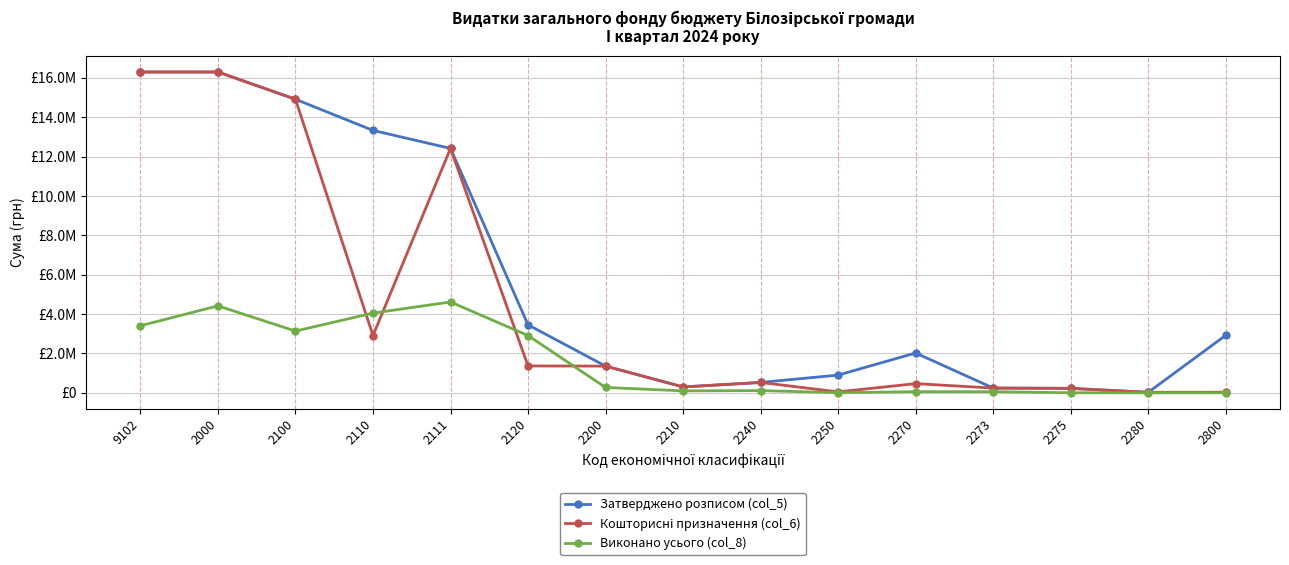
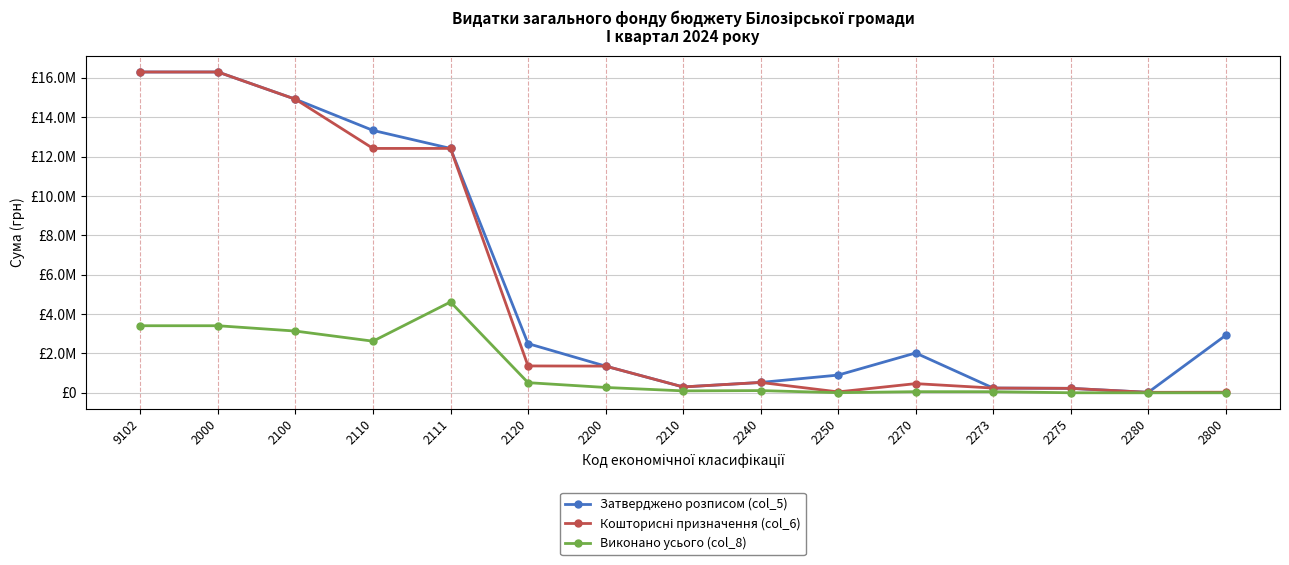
Виконано усього (col_8), 2000: £4400000 -> £3400000
Кошторисні призначення (col_6), 2110: £2900000 -> £12400000
Виконано усього (col_8), 2110: £4000000 -> £2600000
Затверджено розписом (col_5), 2120: £3500000 -> £2500000
Виконано усього (col_8), 2120: £2900000 -> £500000
